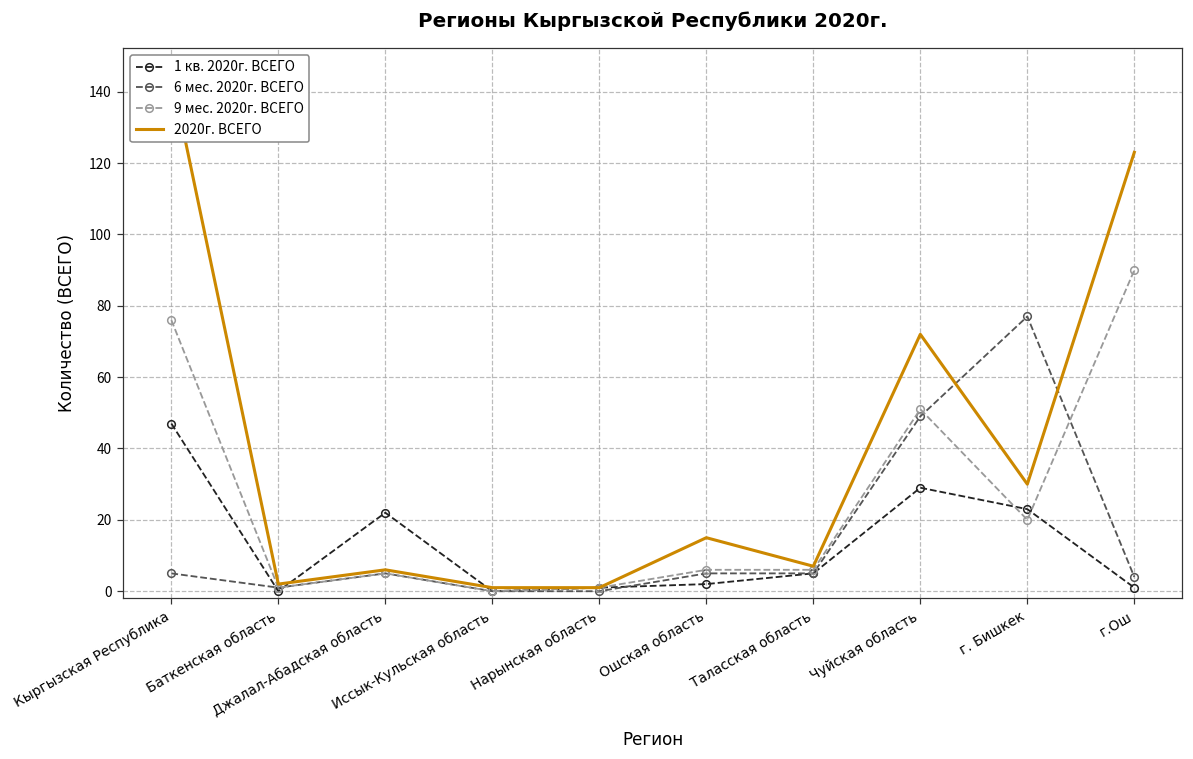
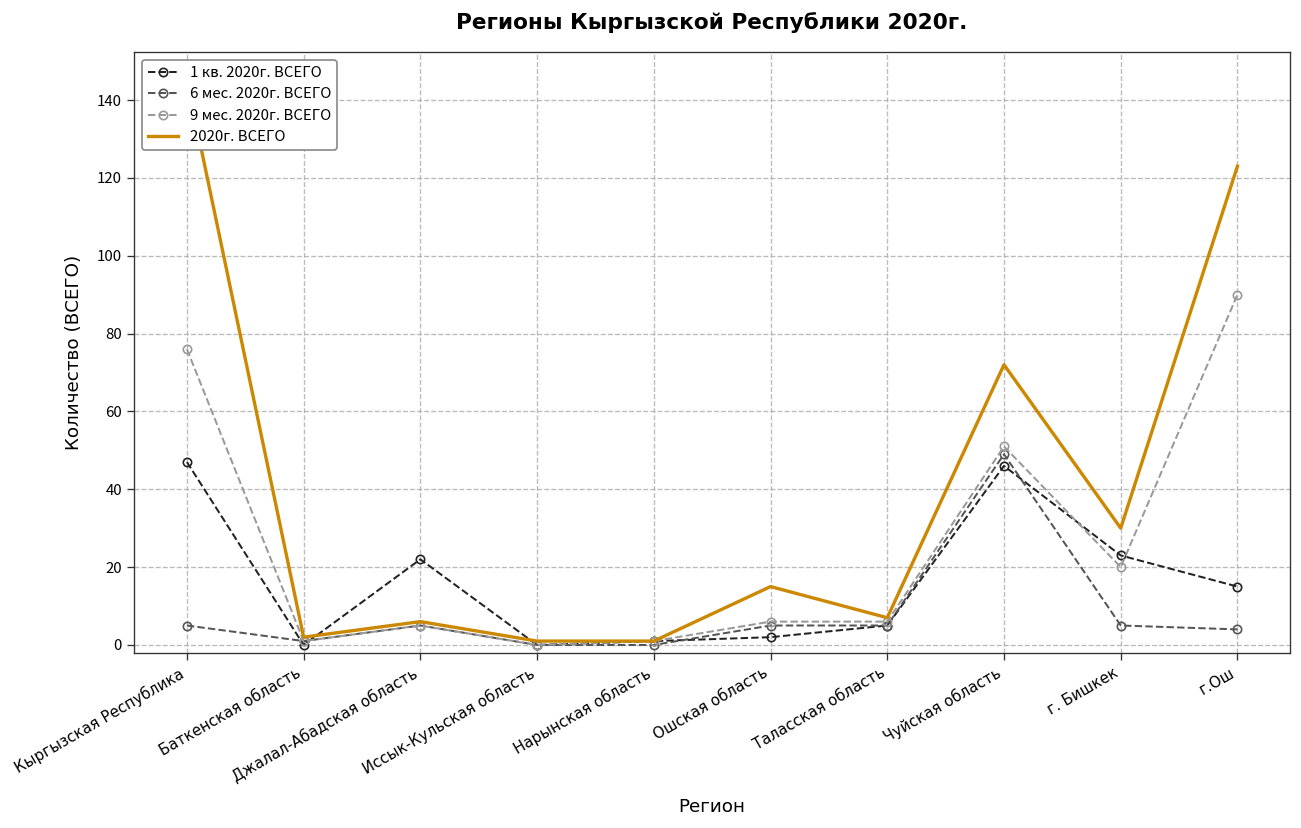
1 кв. 2020г. ВСЕГО, Чуйская область: 29 -> 46
6 мес. 2020г. ВСЕГО, г. Бишкек: 77 -> 5
1 кв. 2020г. ВСЕГО, г.Ош: 1 -> 15
